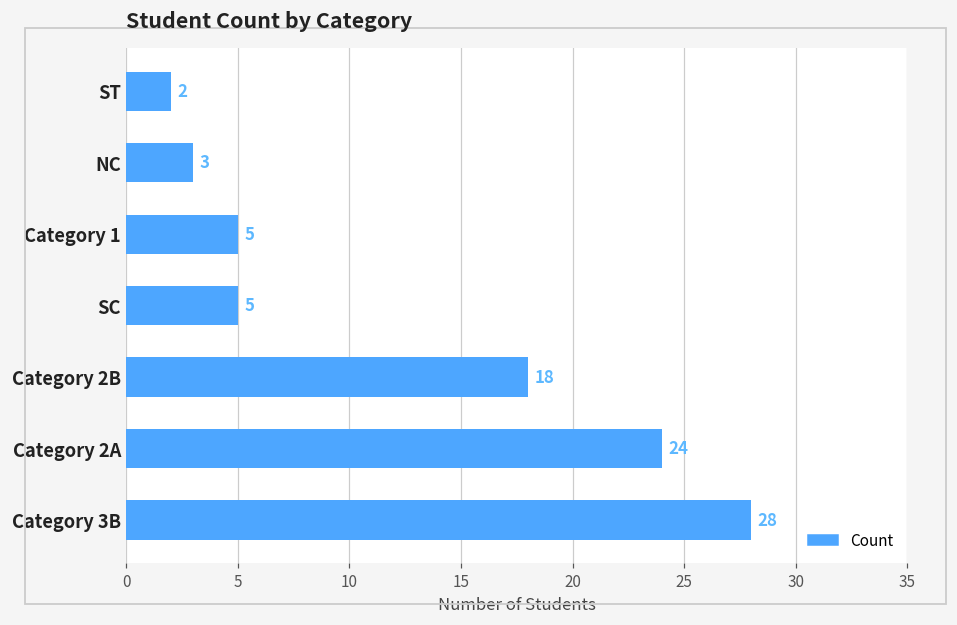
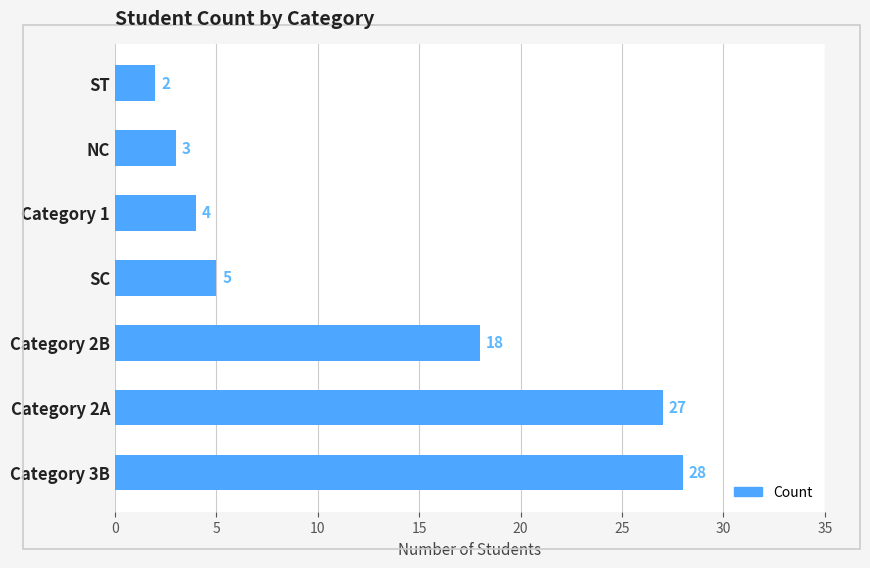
Category 1: 5 -> 4
Category 2A: 24 -> 27
